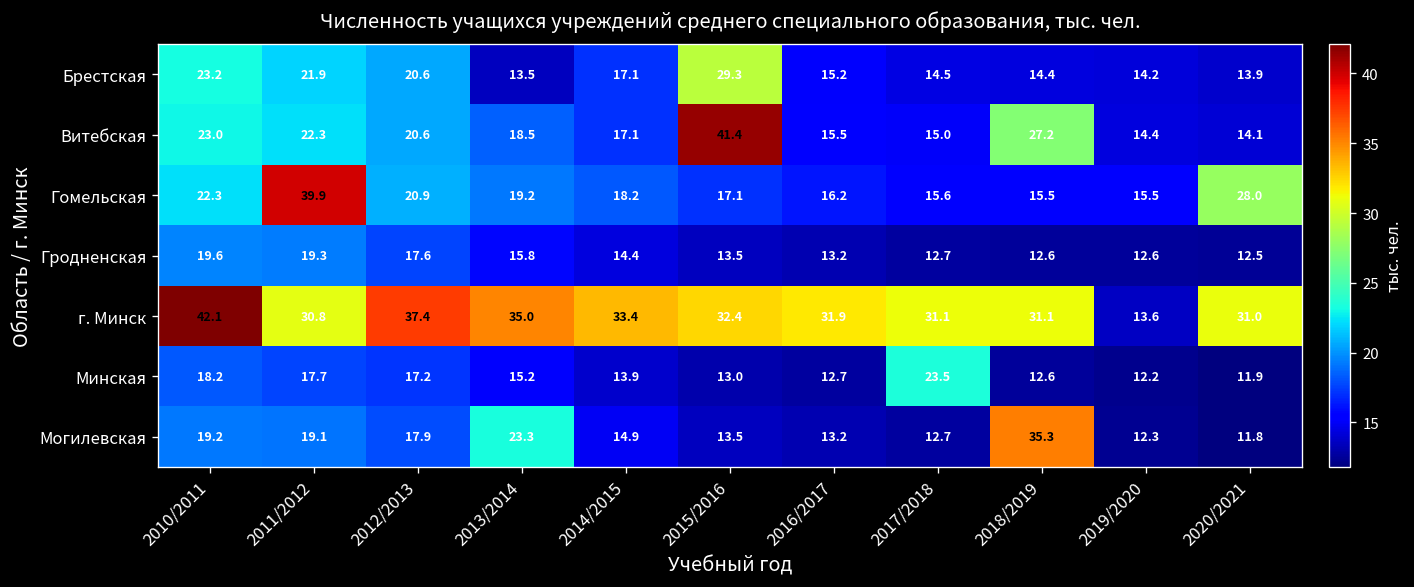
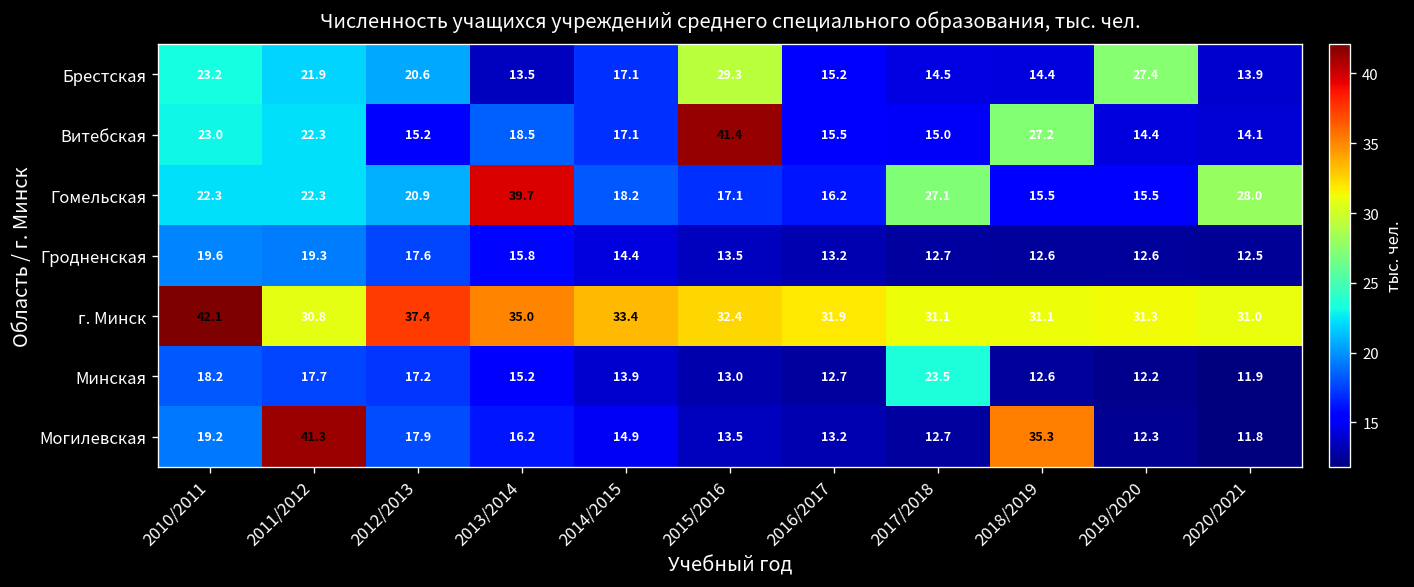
Брестская, 2019/2020: 14.2 -> 27.4
Витебская, 2012/2013: 20.6 -> 15.2
Гомельская, 2011/2012: 39.9 -> 22.3
Гомельская, 2013/2014: 19.2 -> 39.7
Гомельская, 2017/2018: 15.6 -> 27.1
г. Минск, 2019/2020: 13.6 -> 31.3
Могилевская, 2011/2012: 19.1 -> 41.3
Могилевская, 2013/2014: 23.3 -> 16.2
